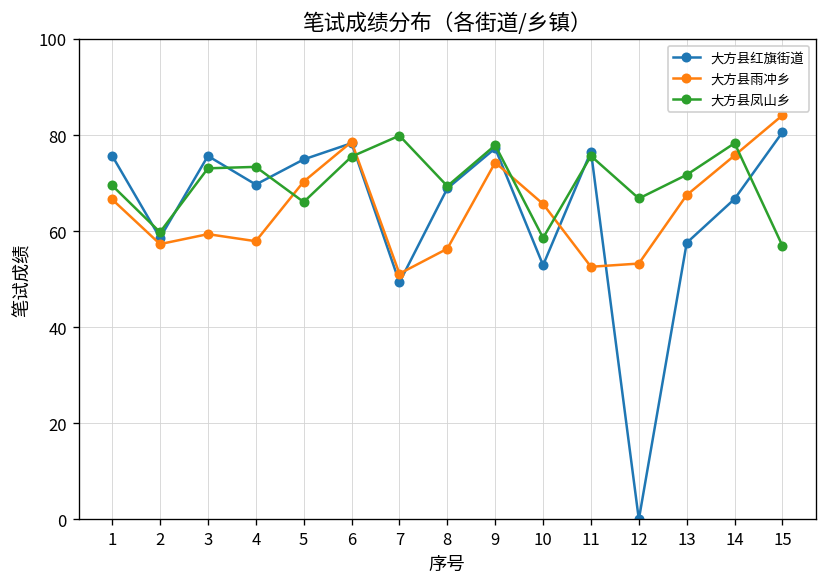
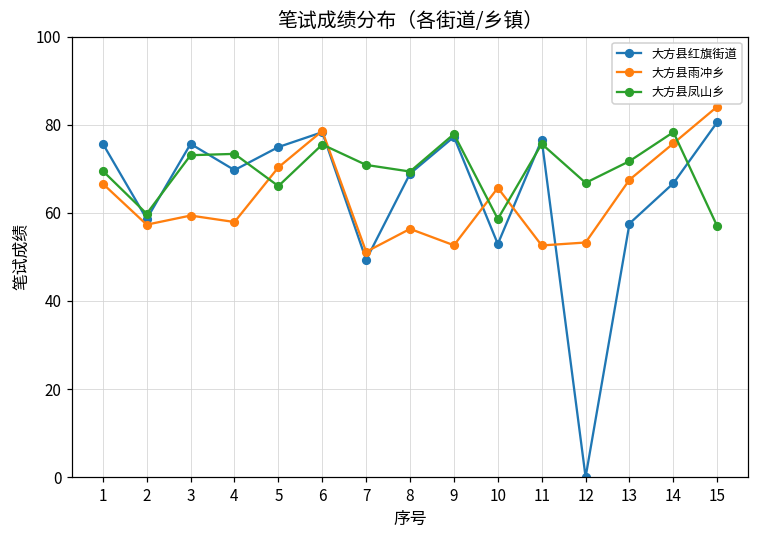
大方县凤山乡, 7: 80 -> 71
大方县雨冲乡, 9: 74 -> 53
